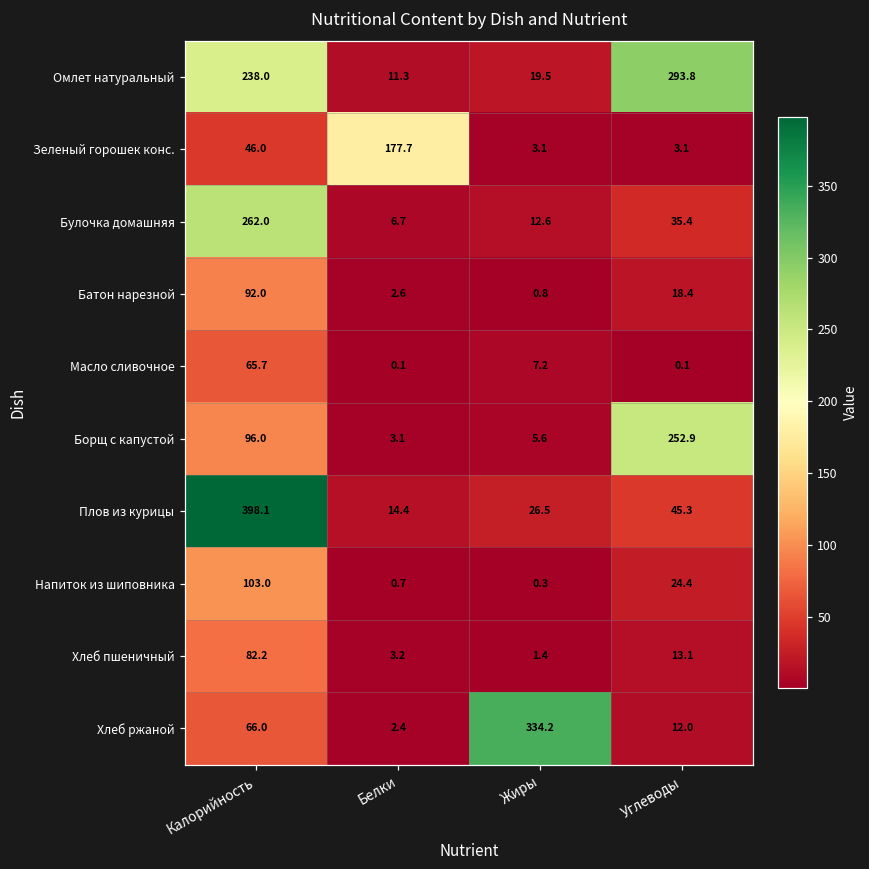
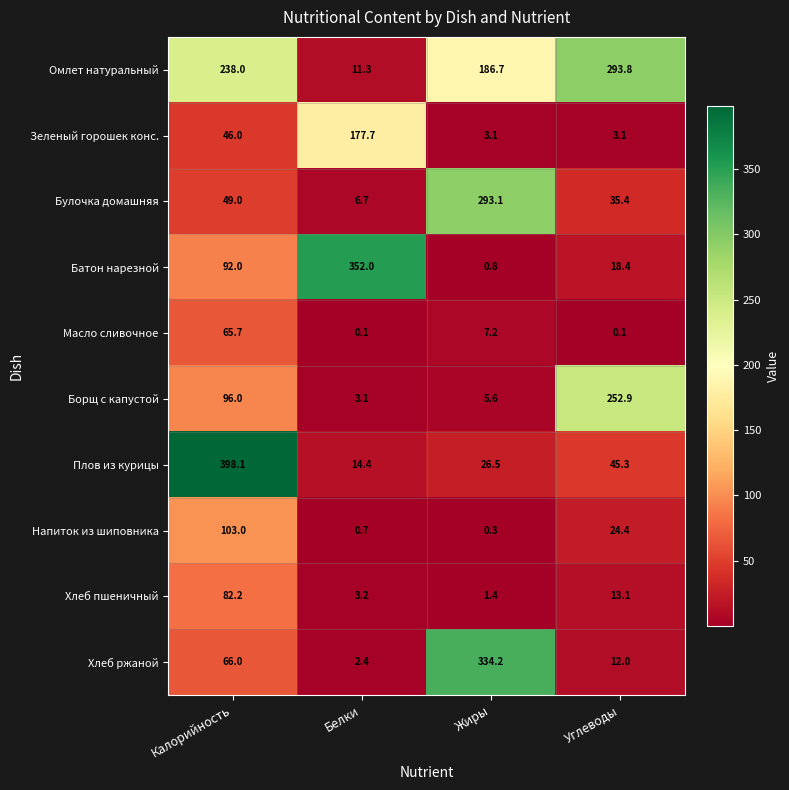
Омлет натуральный, Жиры: 19.5 -> 186.7
Булочка домашняя, Калорийность: 262.0 -> 49.0
Булочка домашняя, Жиры: 12.6 -> 293.1
Батон нарезной, Белки: 2.6 -> 352.0
